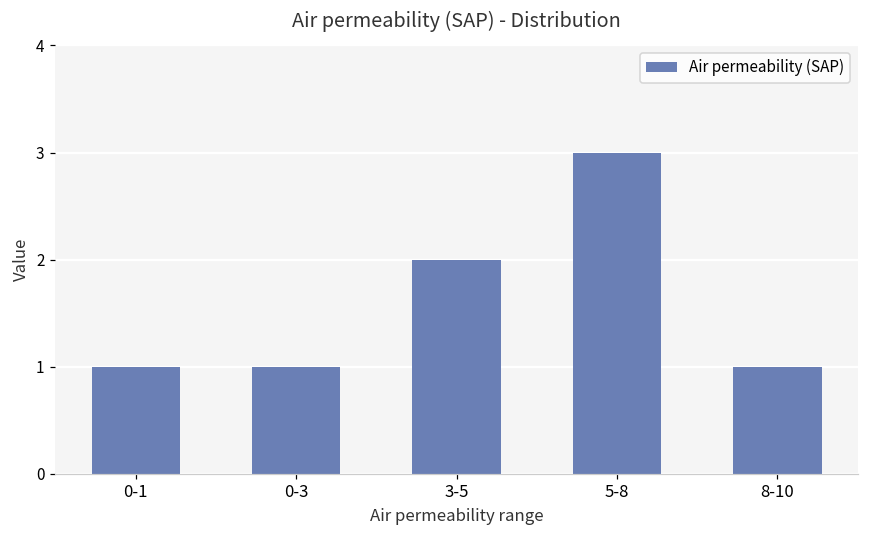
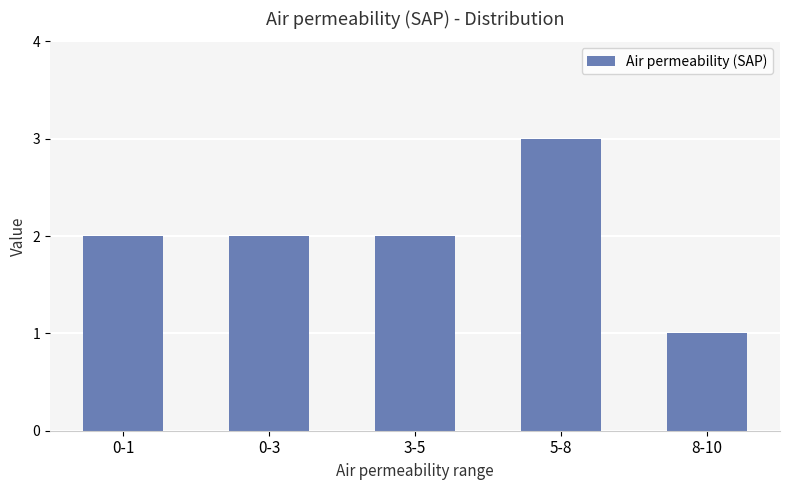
0-1: 1 -> 2
0-3: 1 -> 2
